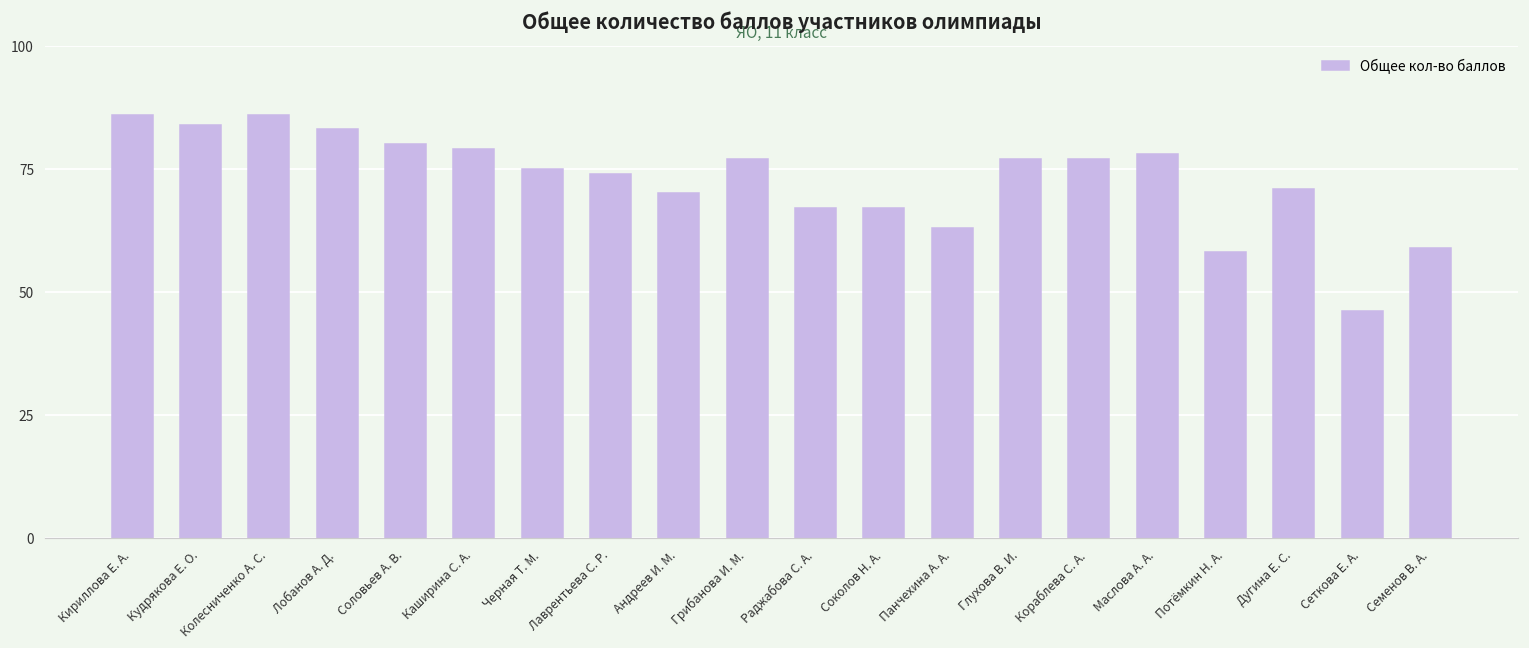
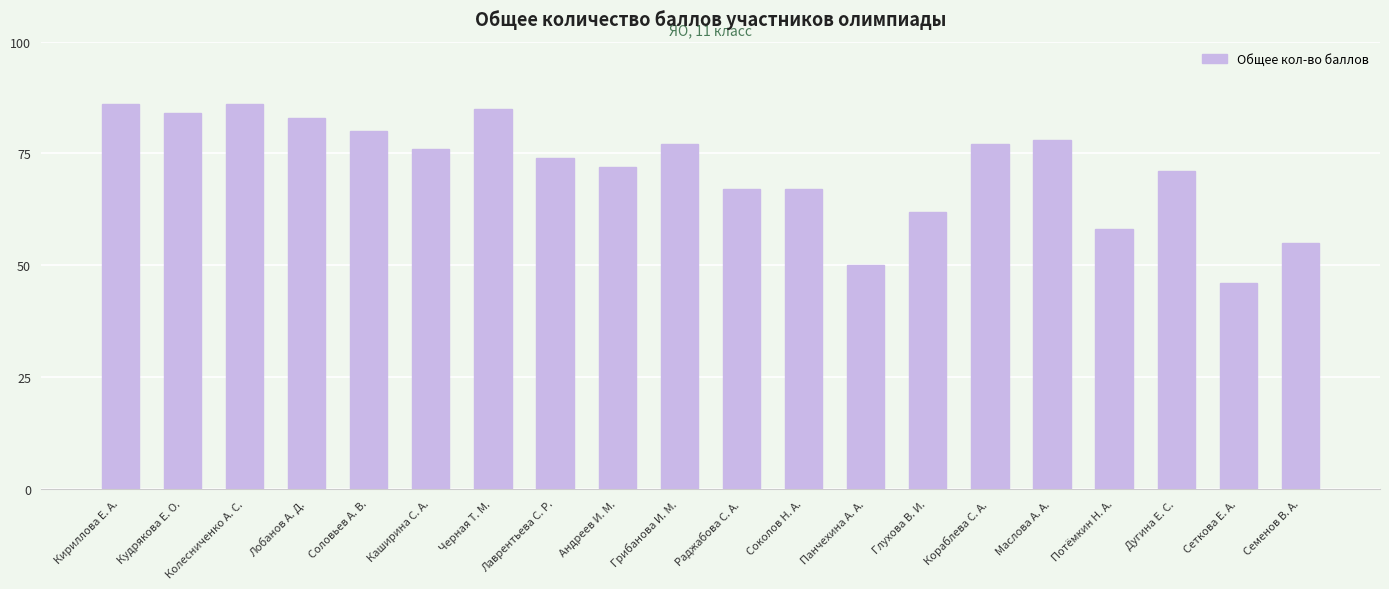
Каширина С. А.: 79 -> 76
Черная Т. М.: 75 -> 85
Андреев И. М.: 70 -> 72
Панчехина А. А.: 63 -> 50
Глухова В. И.: 77 -> 62
Семенов В. А.: 59 -> 55
